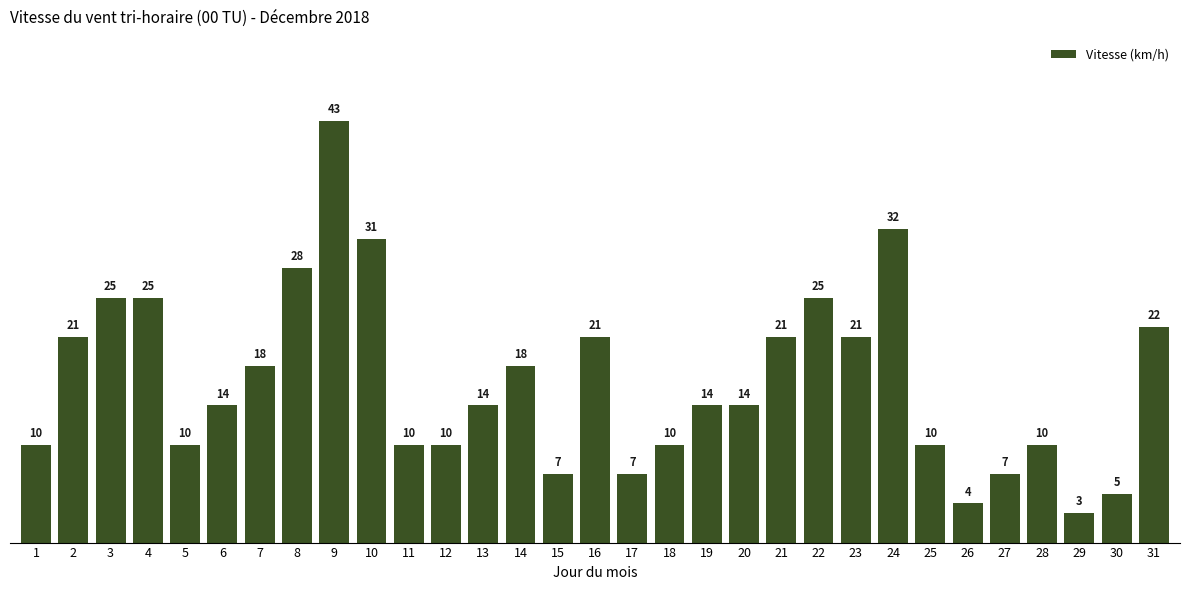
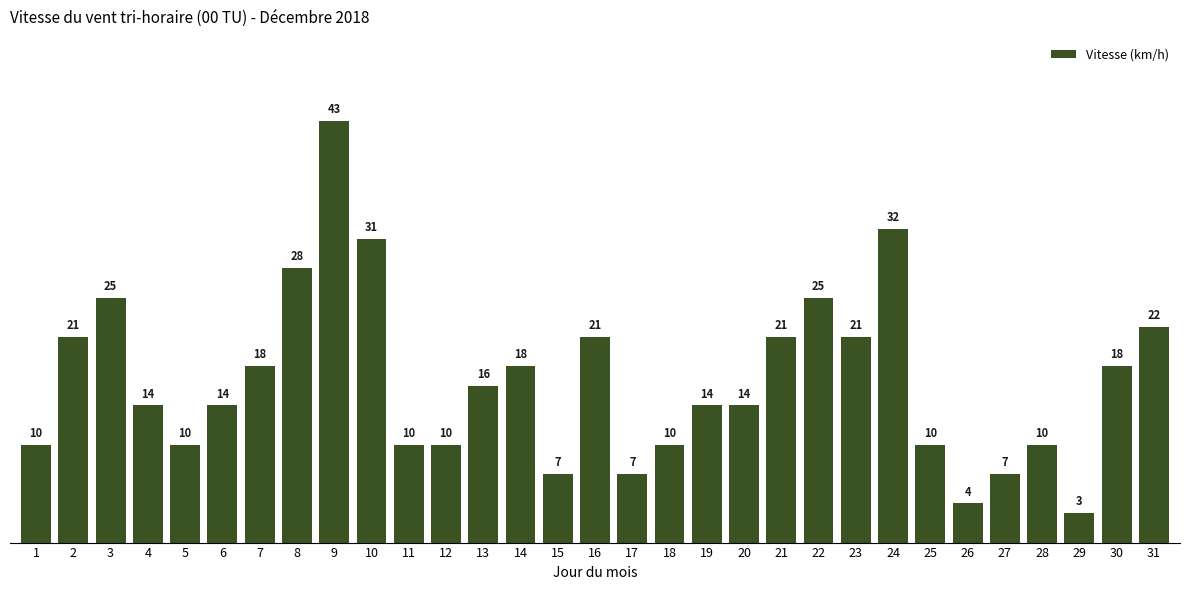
4: 25 -> 14
13: 14 -> 16
30: 5 -> 18
